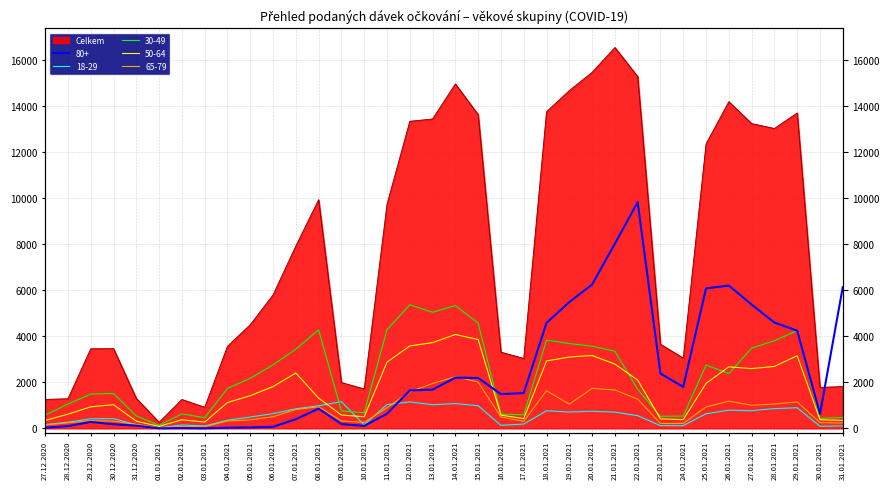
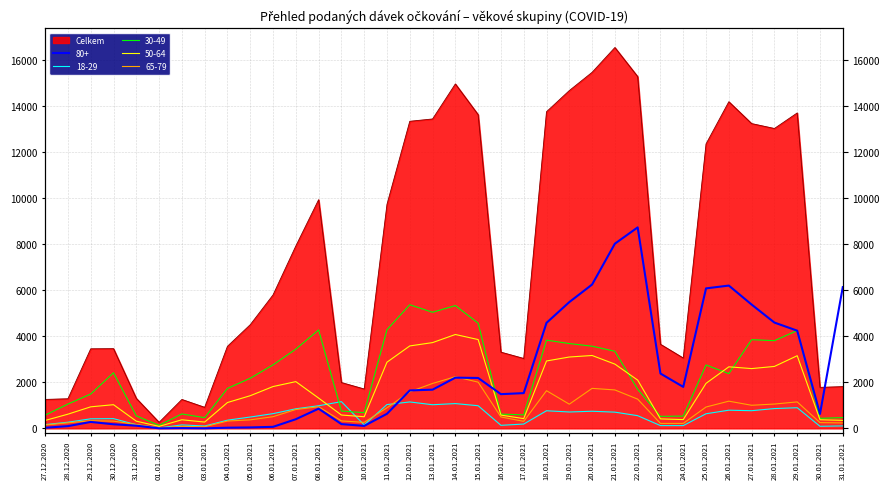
30-49, 30.12.2020: 1500 -> 2400
50-64, 07.01.2021: 2400 -> 2000
80+, 22.01.2021: 9800 -> 8700
30-49, 27.01.2021: 3500 -> 3900
